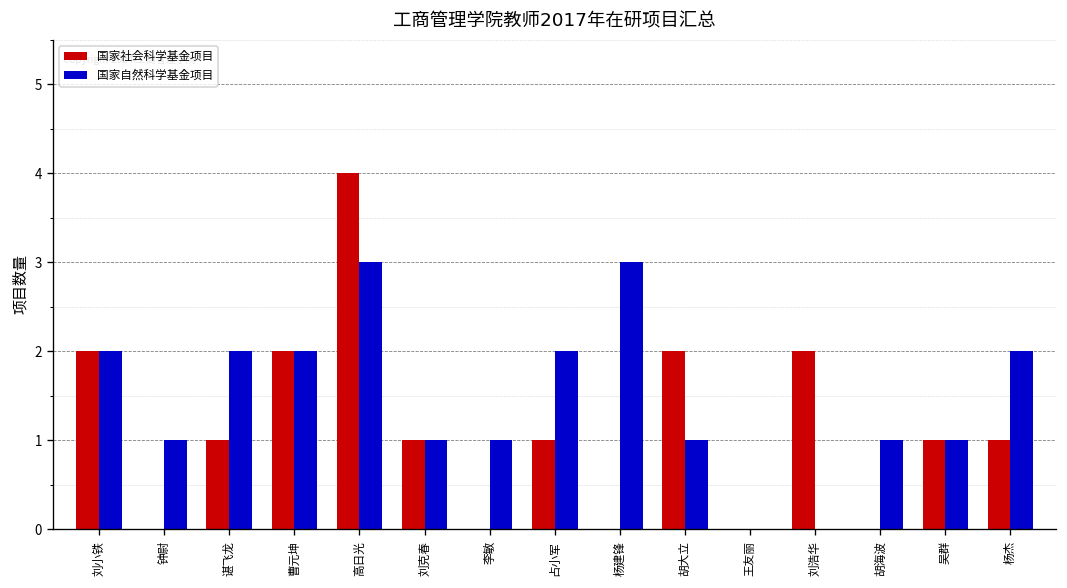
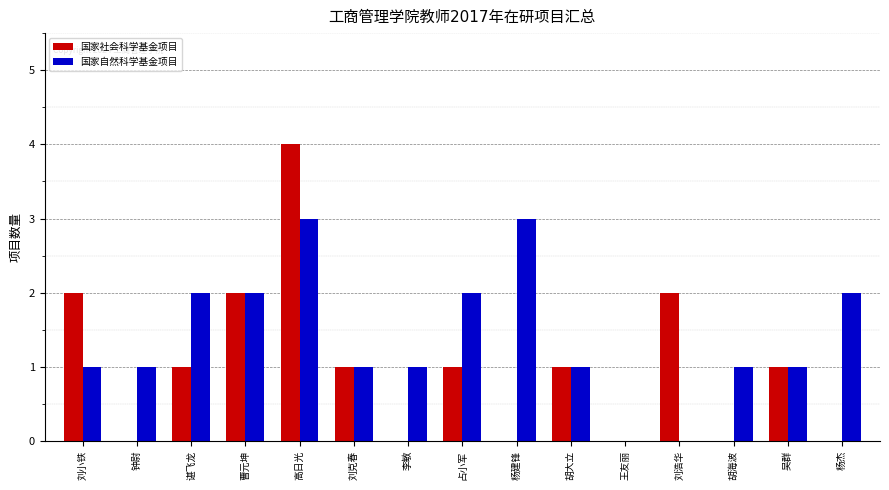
国家自然科学基金项目, 刘小铁: 2 -> 1
国家社会科学基金项目, 胡大立: 2 -> 1
国家社会科学基金项目, 杨杰: 1 -> 0
